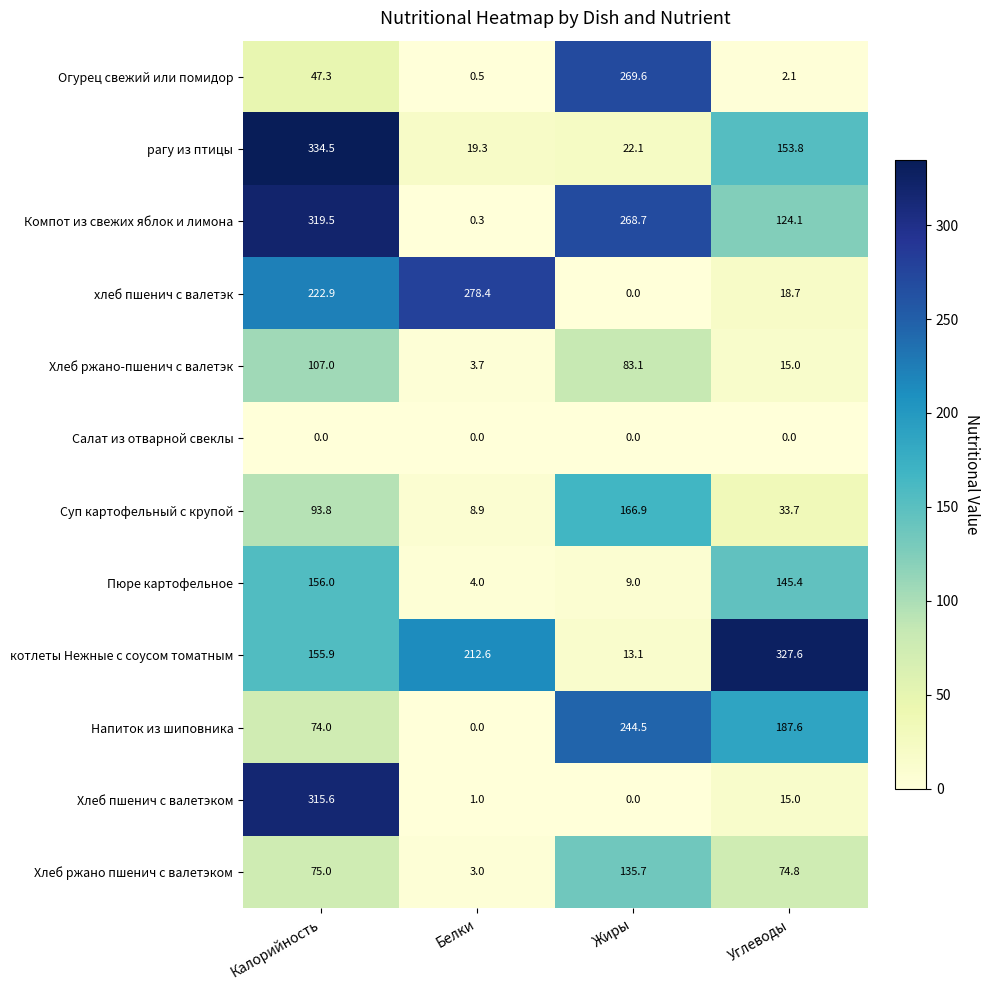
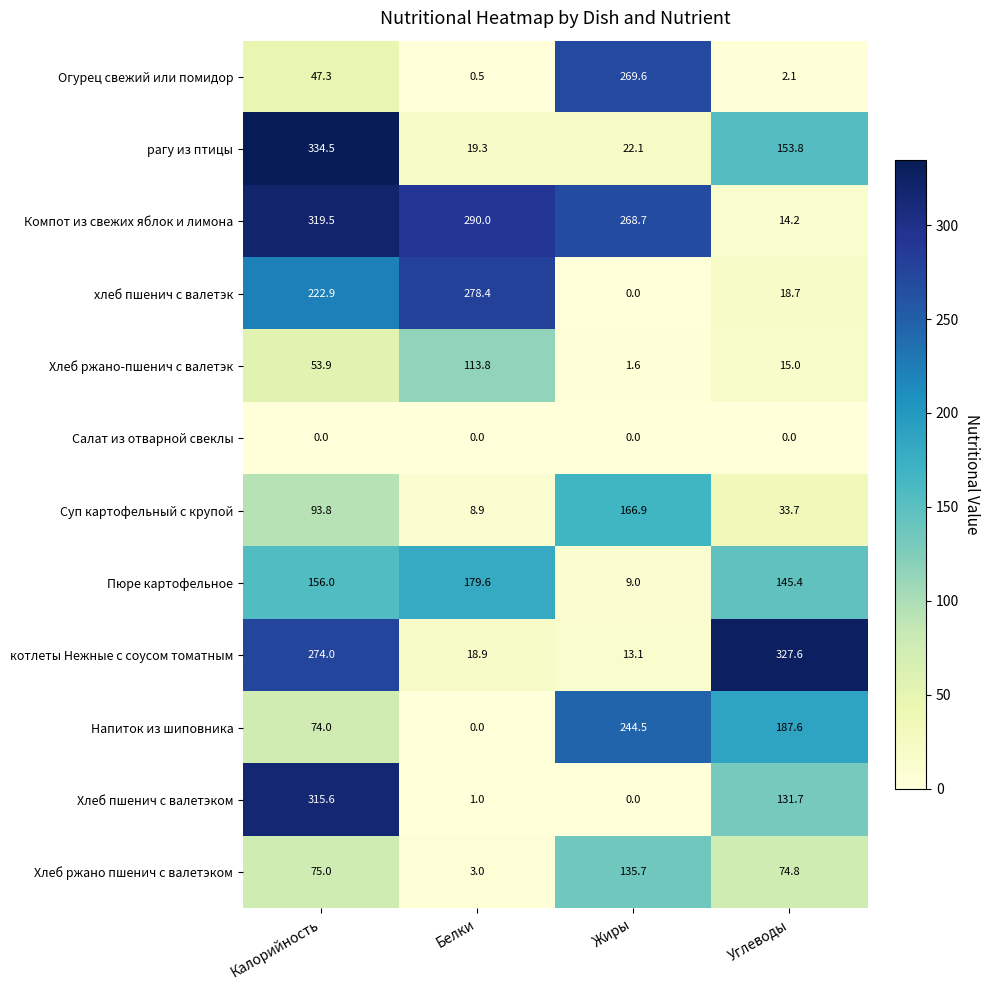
Компот из свежих яблок и лимона, Белки: 0.3 -> 290.0
Компот из свежих яблок и лимона, Углеводы: 124.1 -> 14.2
Хлеб ржано-пшенич с валетэк, Калорийность: 107.0 -> 53.9
Хлеб ржано-пшенич с валетэк, Белки: 3.7 -> 113.8
Хлеб ржано-пшенич с валетэк, Жиры: 83.1 -> 1.6
Пюре картофельное, Белки: 4.0 -> 179.6
котлеты Нежные с соусом томатным, Калорийность: 155.9 -> 274.0
котлеты Нежные с соусом томатным, Белки: 212.6 -> 18.9
Хлеб пшенич с валетэком, Углеводы: 15.0 -> 131.7
